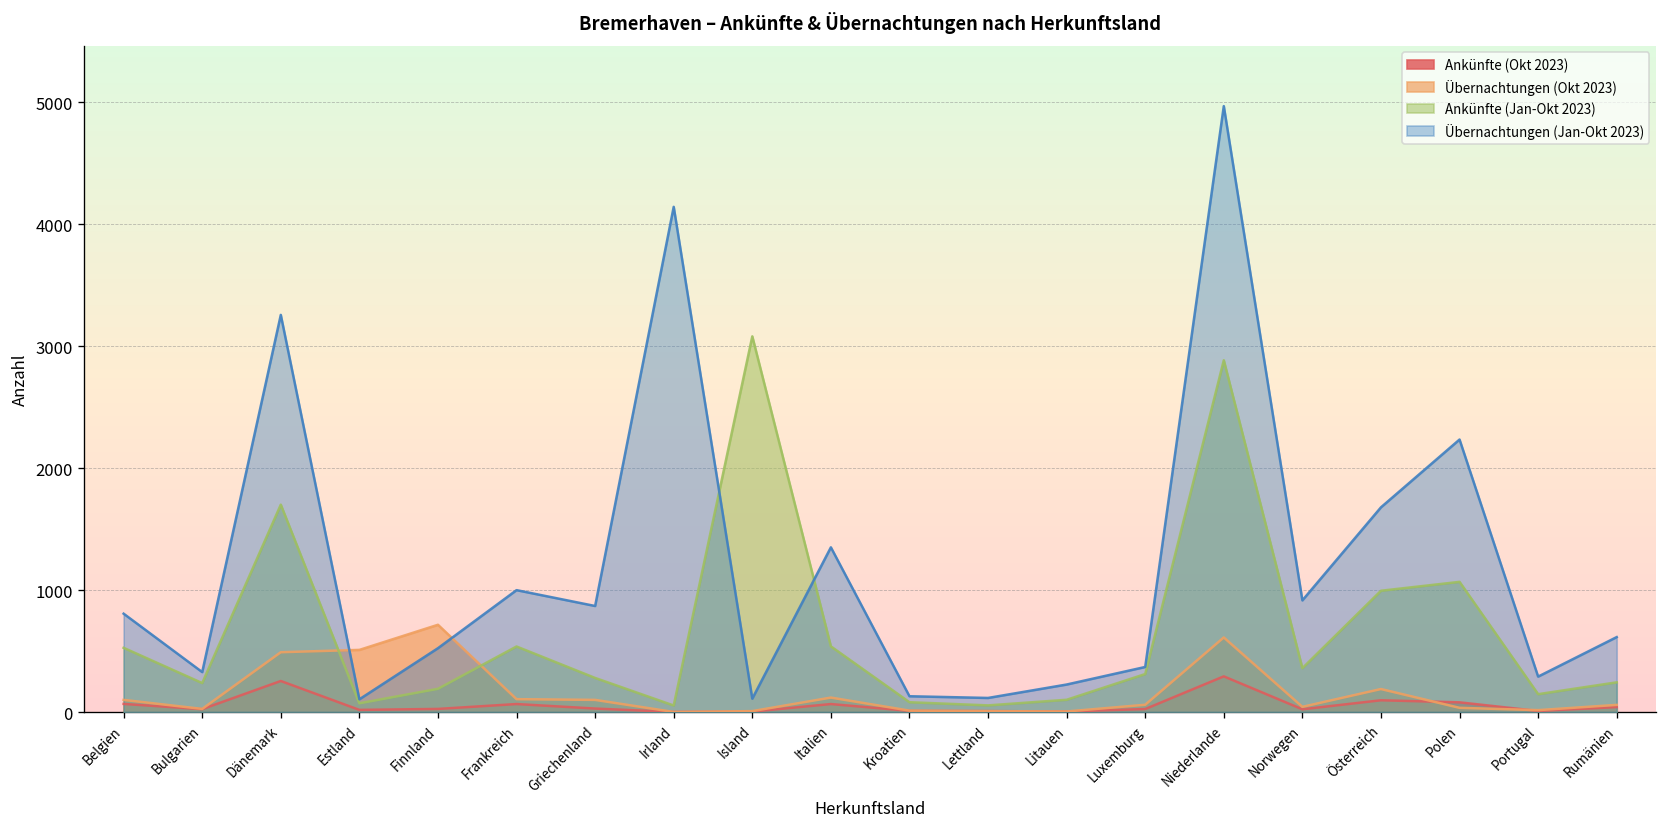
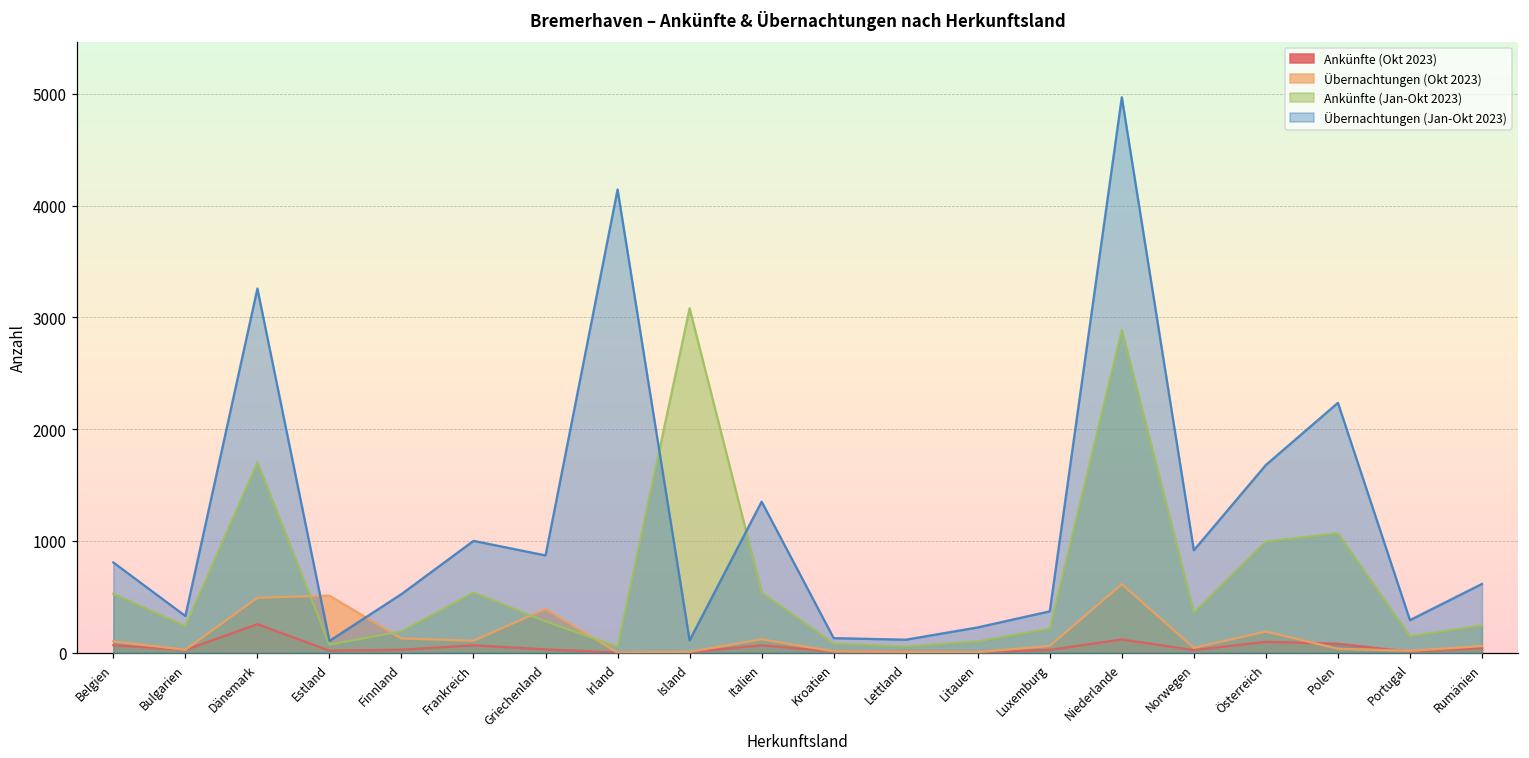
Übernachtungen (Okt 2023), Finnland: 720 -> 130
Übernachtungen (Okt 2023), Griechenland: 100 -> 390
Ankünfte (Jan-Okt 2023), Luxemburg: 310 -> 220
Ankünfte (Okt 2023), Niederlande: 290 -> 120
